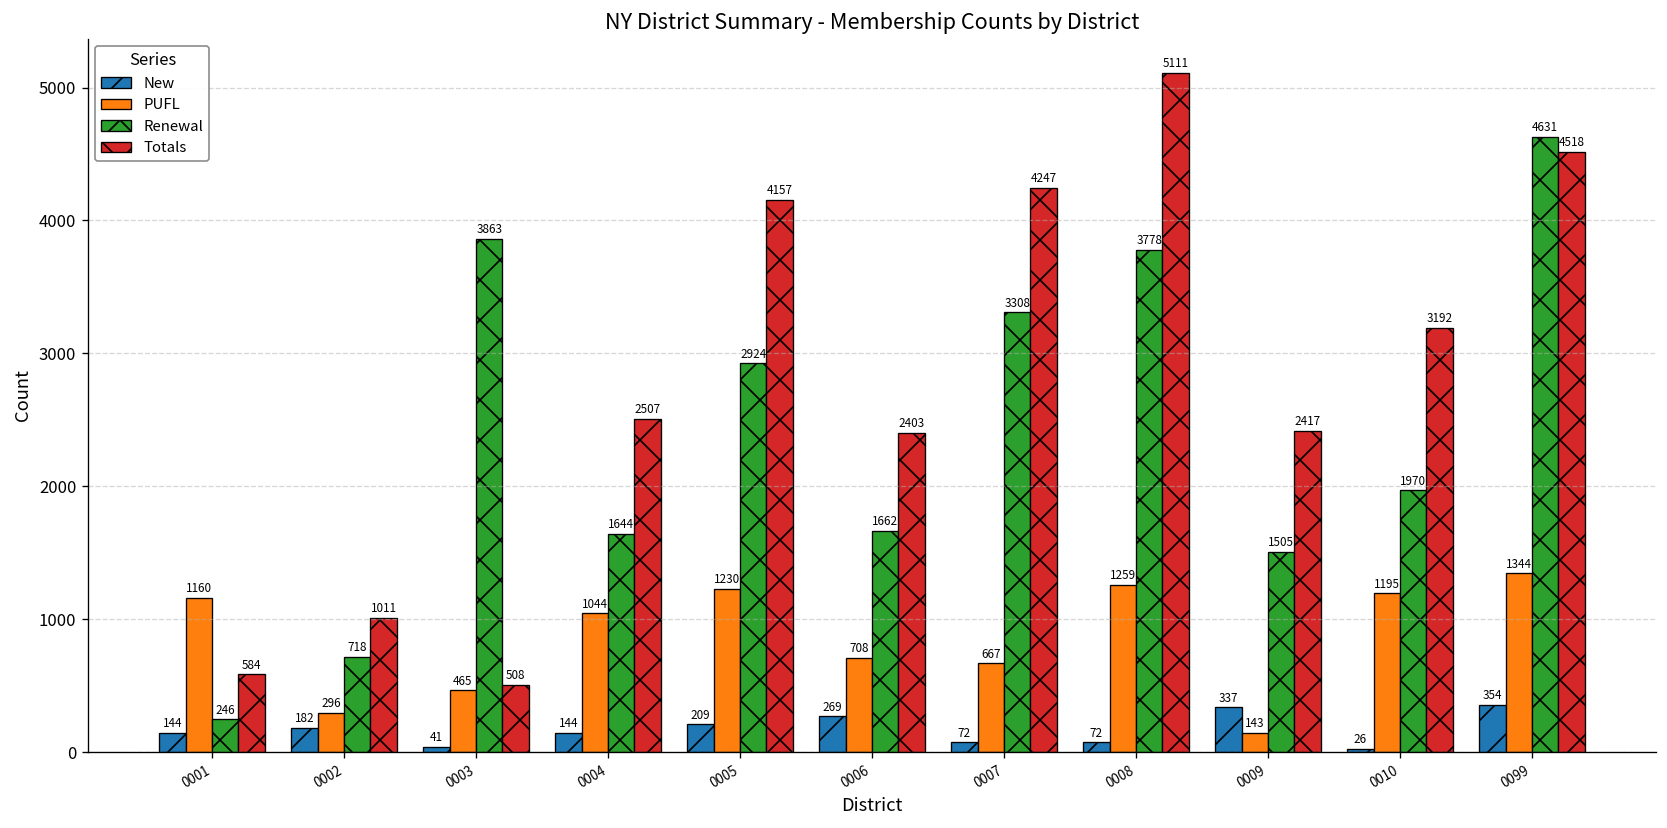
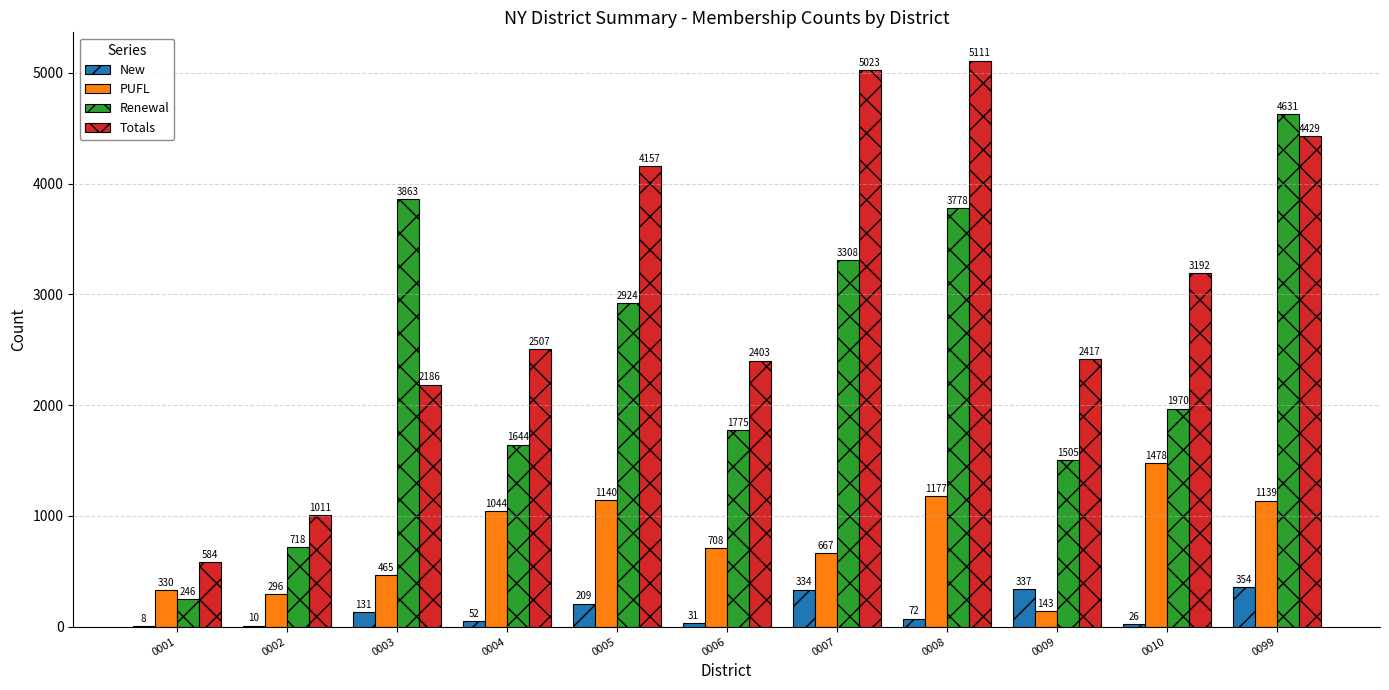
New, 0001: 144 -> 8
PUFL, 0001: 1160 -> 330
New, 0002: 182 -> 10
New, 0003: 41 -> 131
Totals, 0003: 508 -> 2186
New, 0004: 144 -> 52
PUFL, 0005: 1230 -> 1140
New, 0006: 269 -> 31
Renewal, 0006: 1662 -> 1775
New, 0007: 72 -> 334
Totals, 0007: 4247 -> 5023
PUFL, 0008: 1259 -> 1177
PUFL, 0010: 1195 -> 1478
PUFL, 0099: 1344 -> 1139
Totals, 0099: 4518 -> 4429
